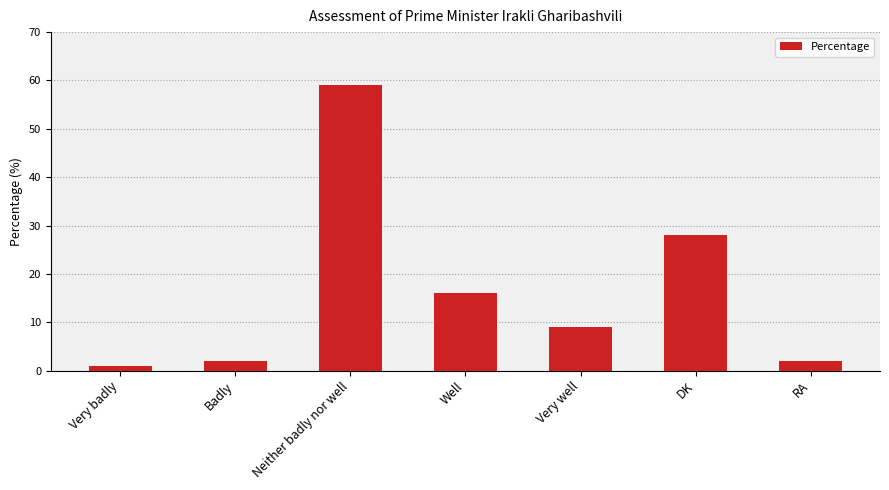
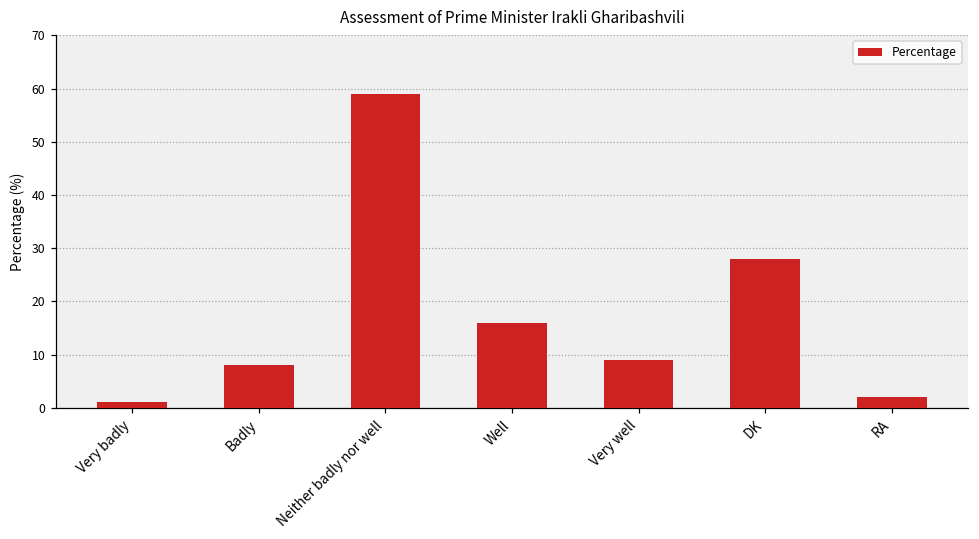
Badly: 2 -> 8
